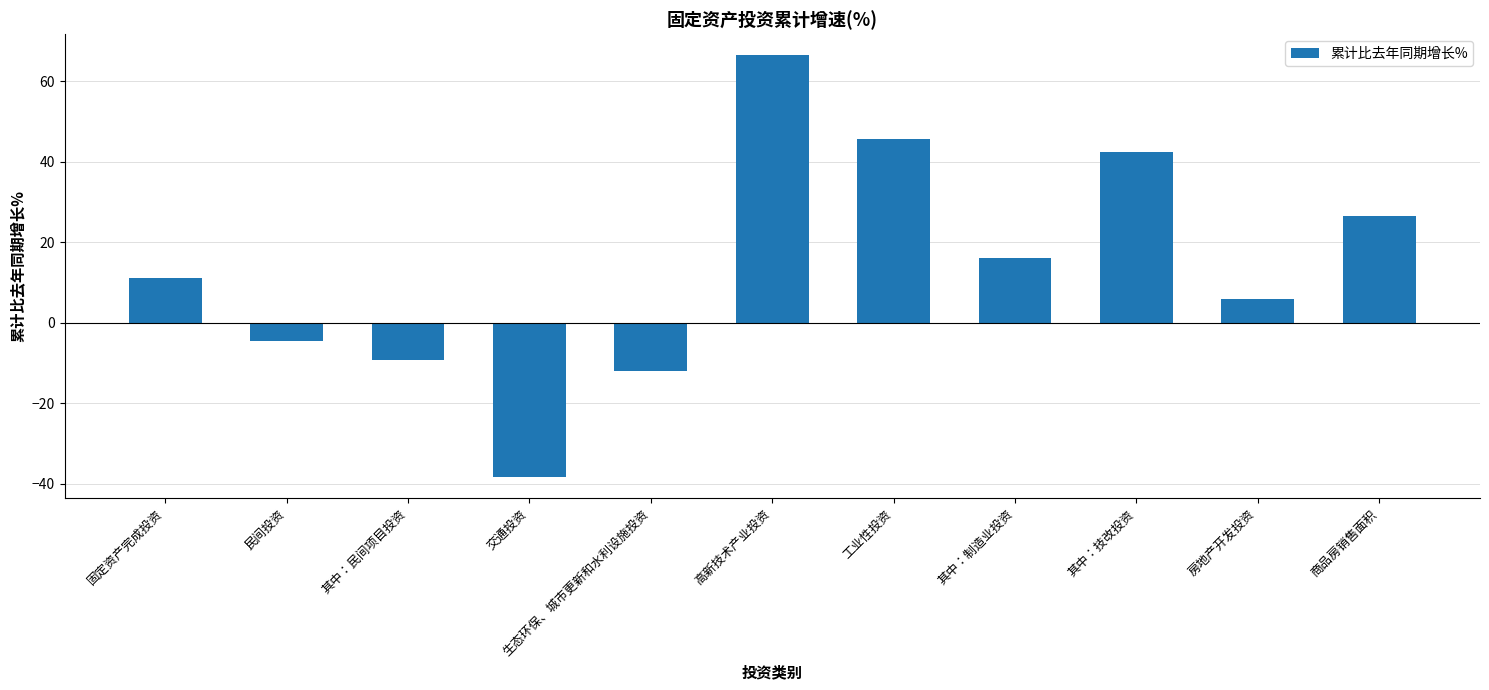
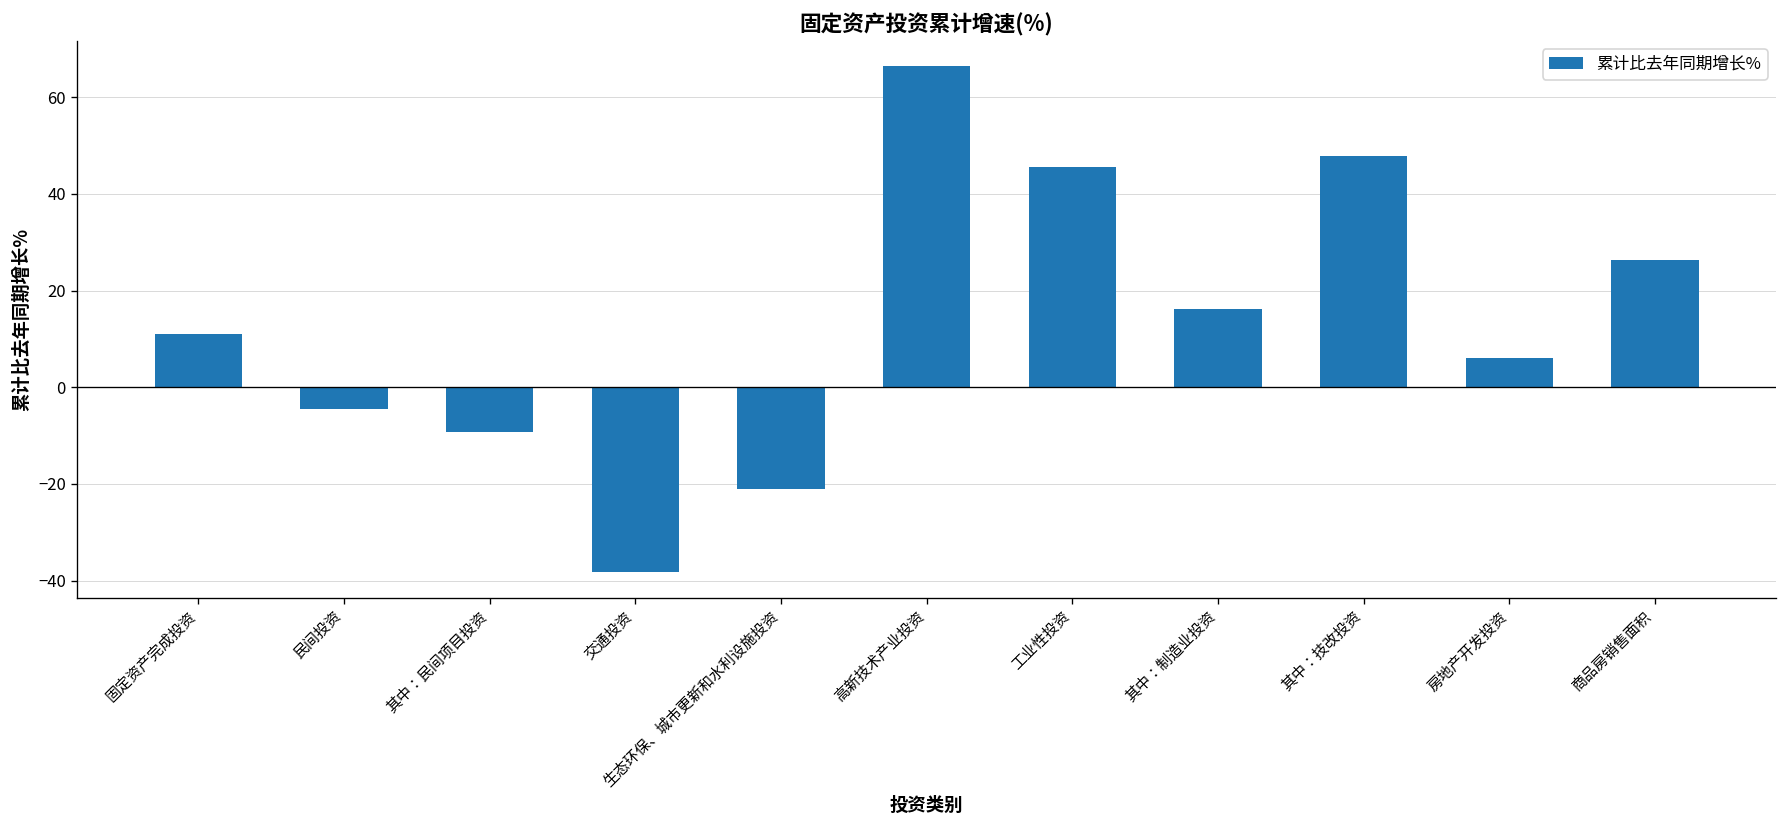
生态环保、城市更新和水利设施投资: -12 -> -21
其中：技改投资: 43 -> 48
